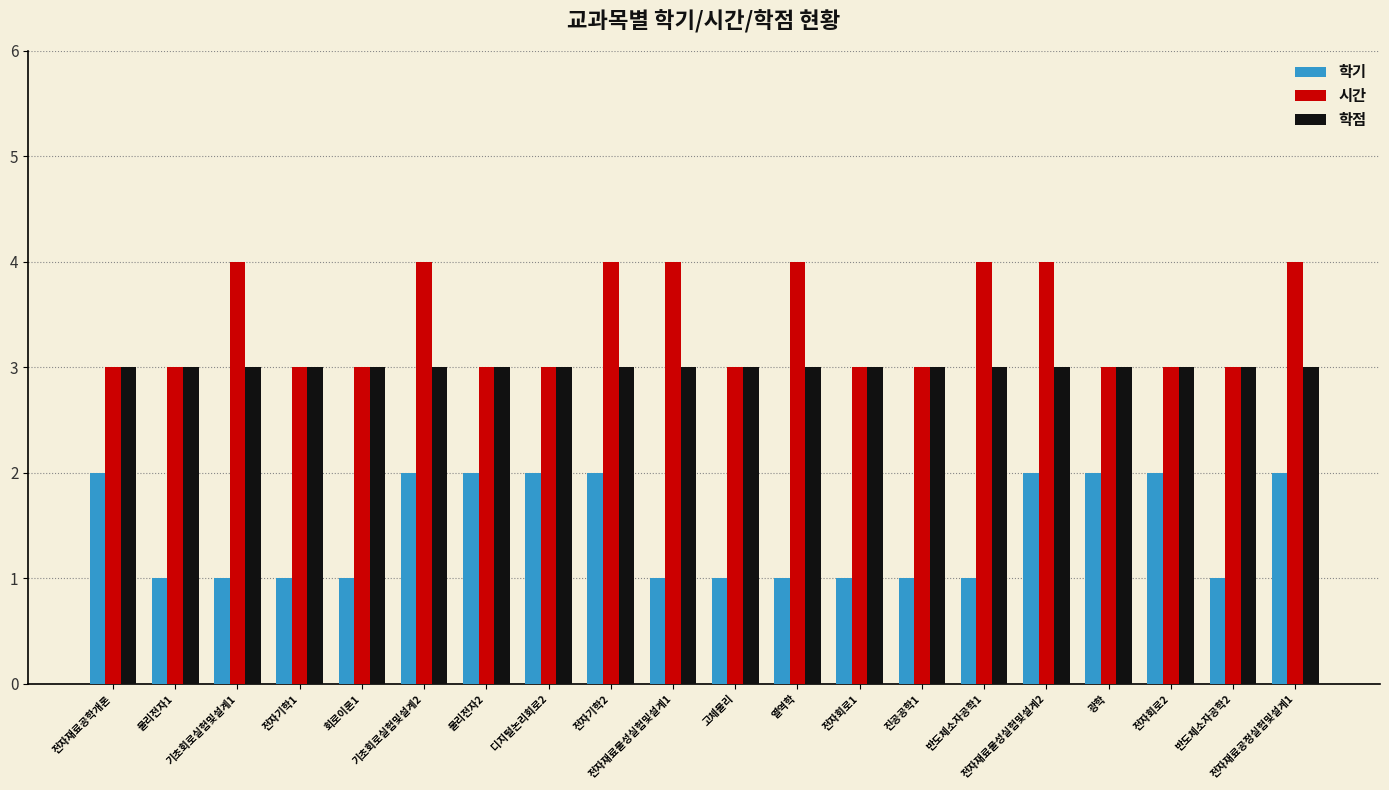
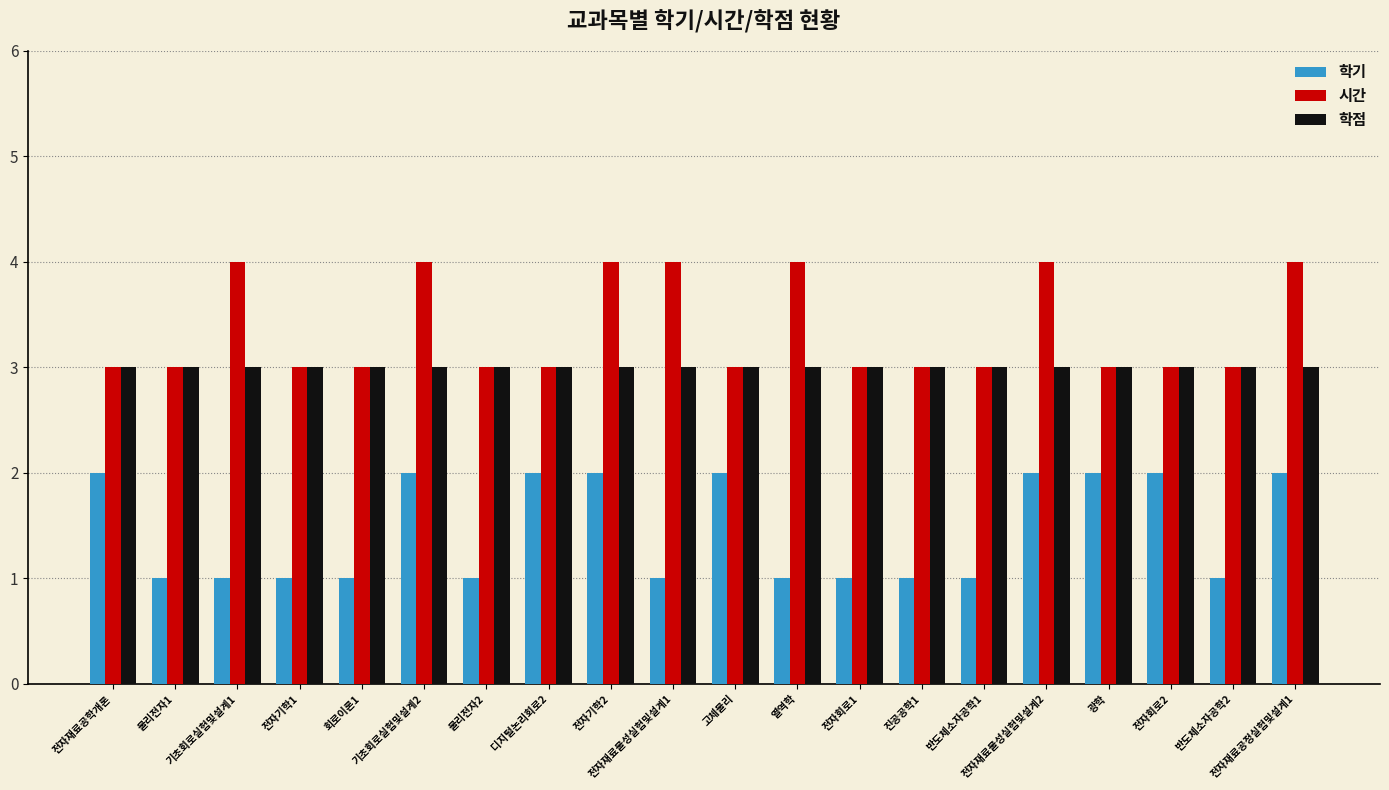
학기, 물리전자2: 2 -> 1
학기, 고체물리: 1 -> 2
시간, 반도체소자공학1: 4 -> 3
